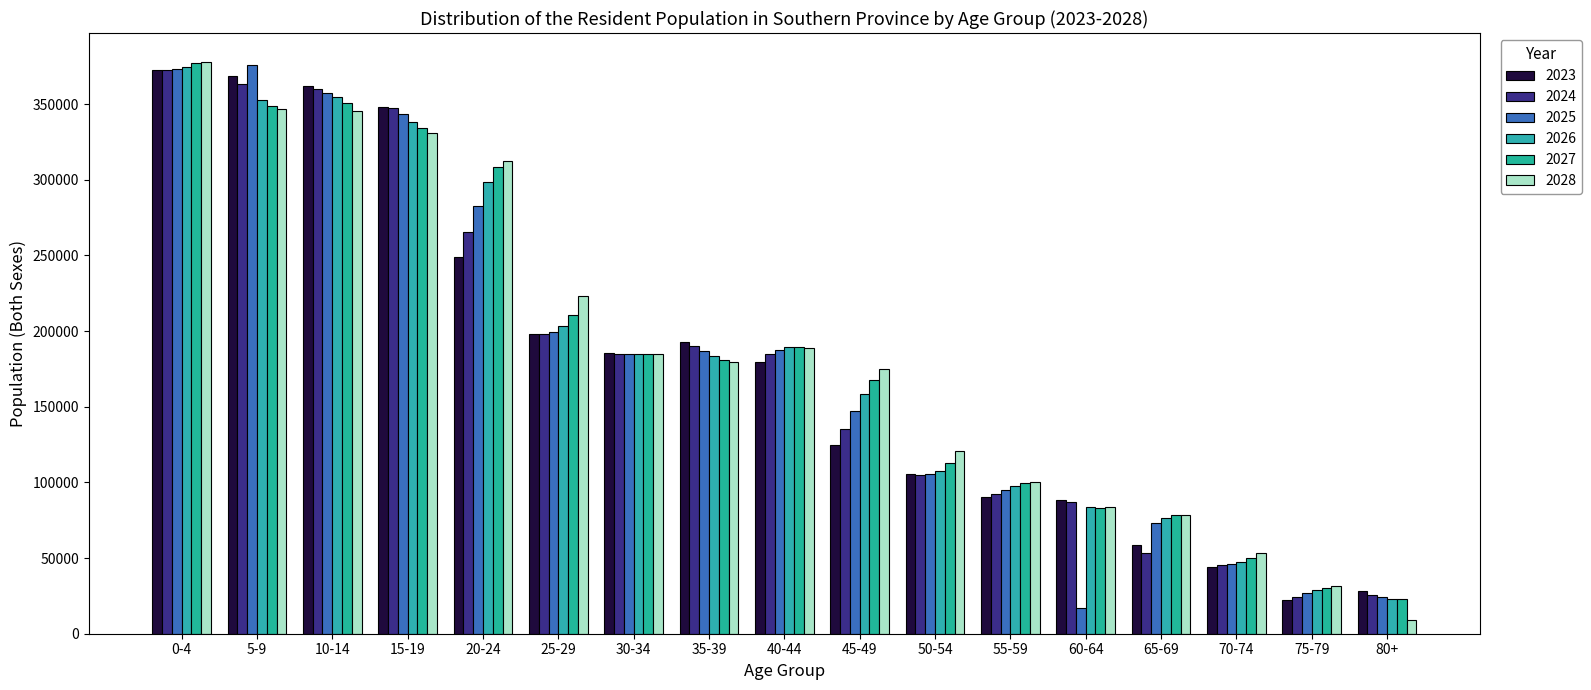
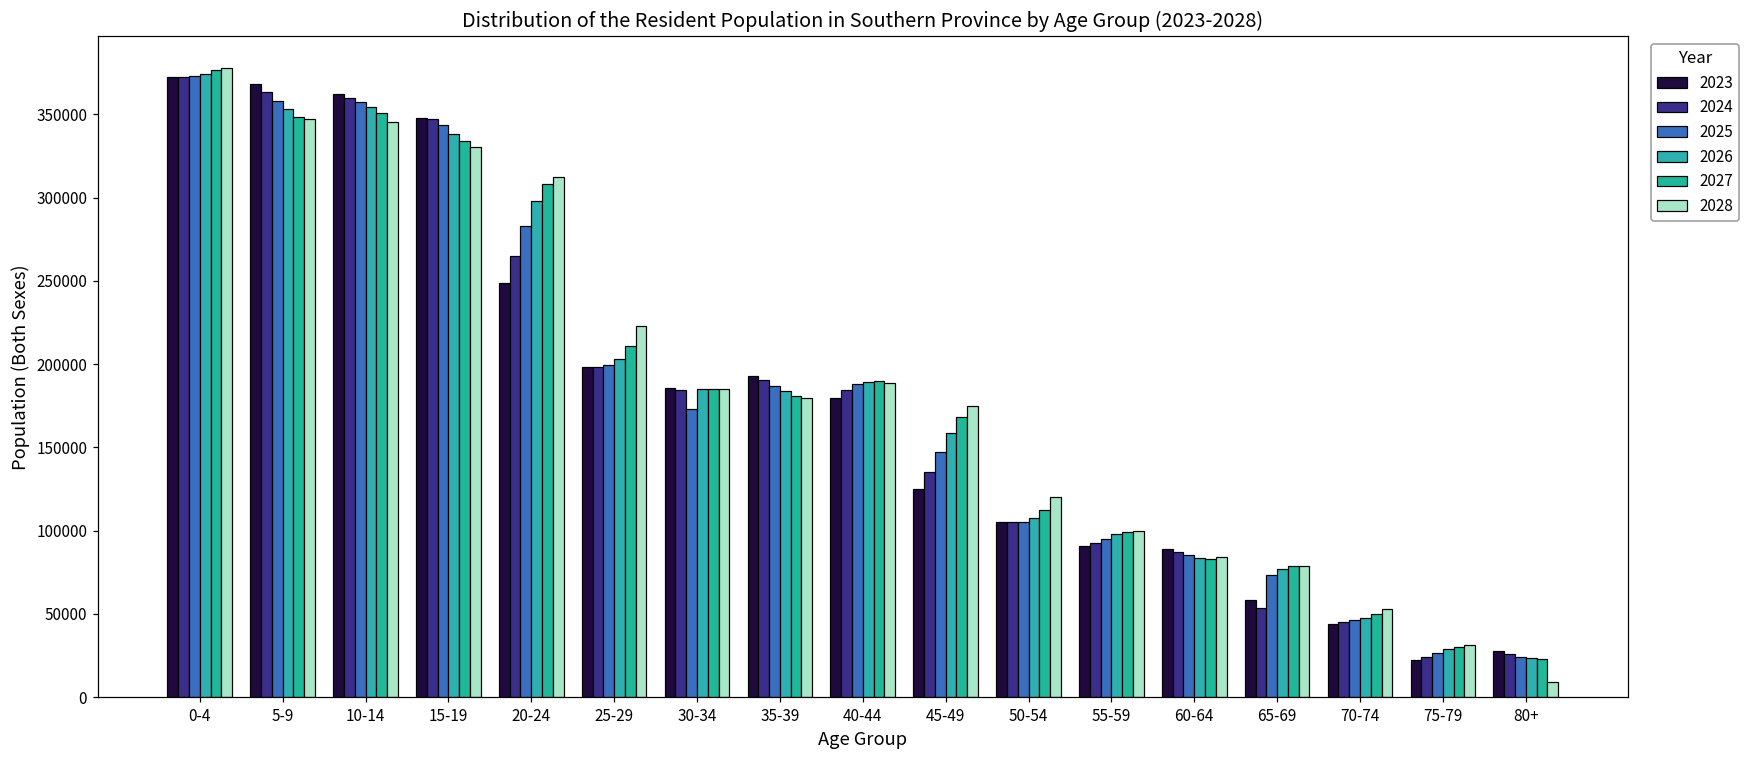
2025, 5-9: 375000 -> 358000
2025, 30-34: 185000 -> 173000
2025, 60-64: 17000 -> 85000
